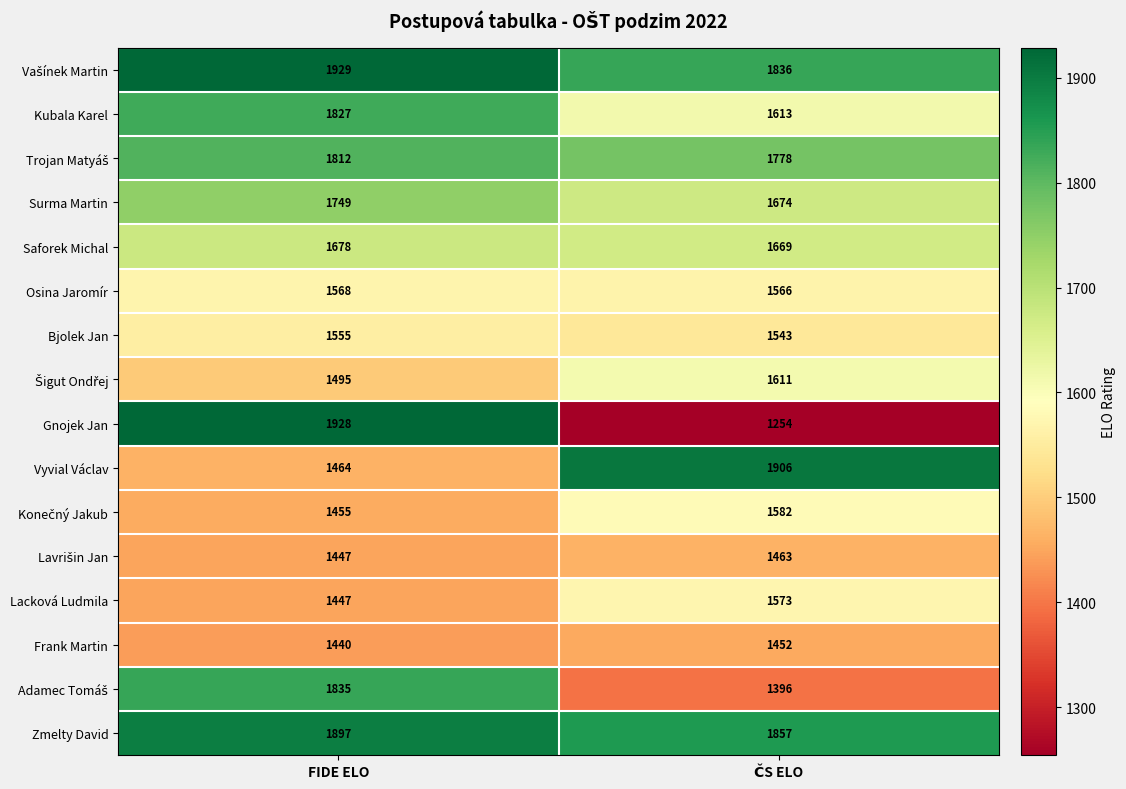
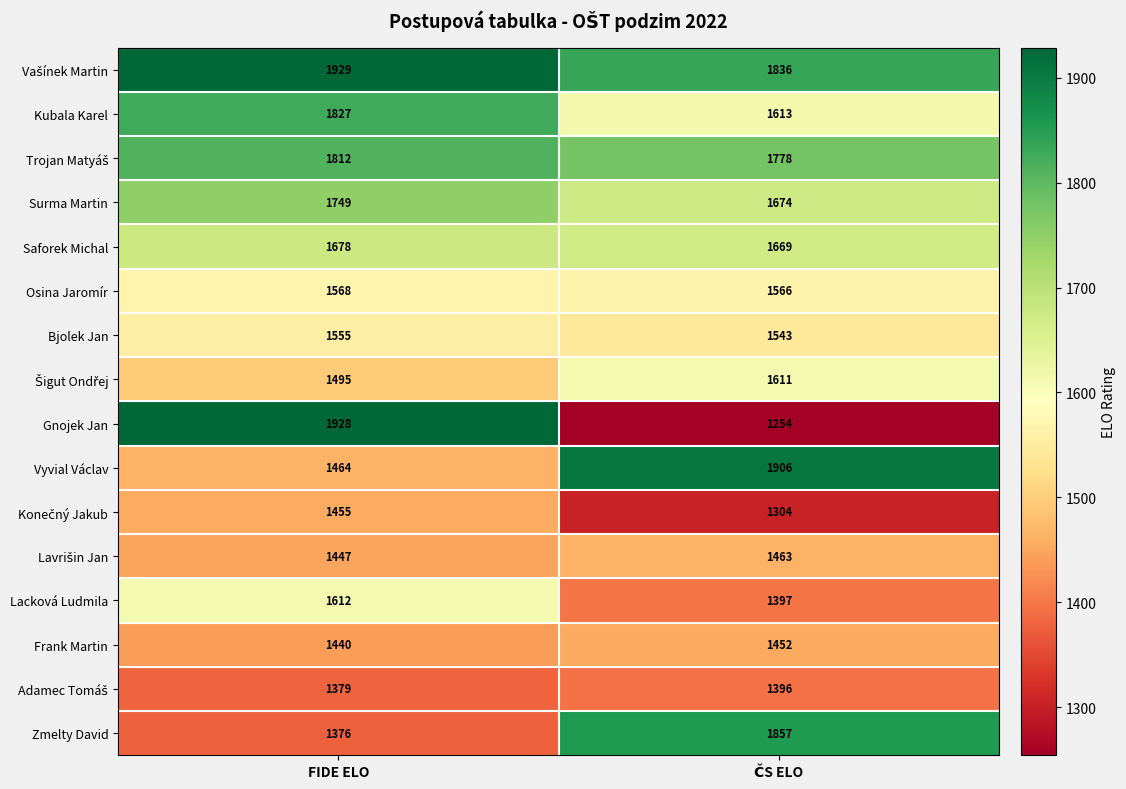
Konečný Jakub, ČS ELO: 1582 -> 1304
Lacková Ludmila, FIDE ELO: 1447 -> 1612
Lacková Ludmila, ČS ELO: 1573 -> 1397
Adamec Tomáš, FIDE ELO: 1835 -> 1379
Zmelty David, FIDE ELO: 1897 -> 1376
